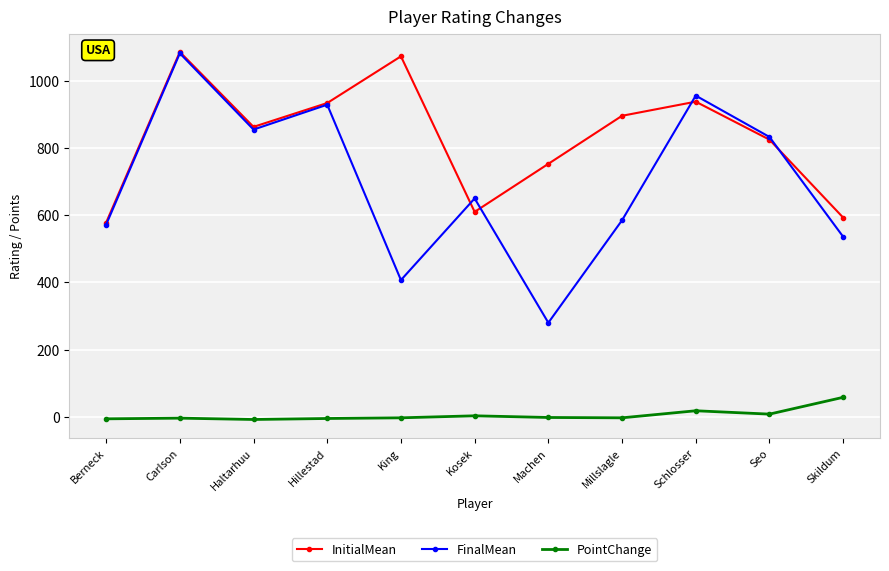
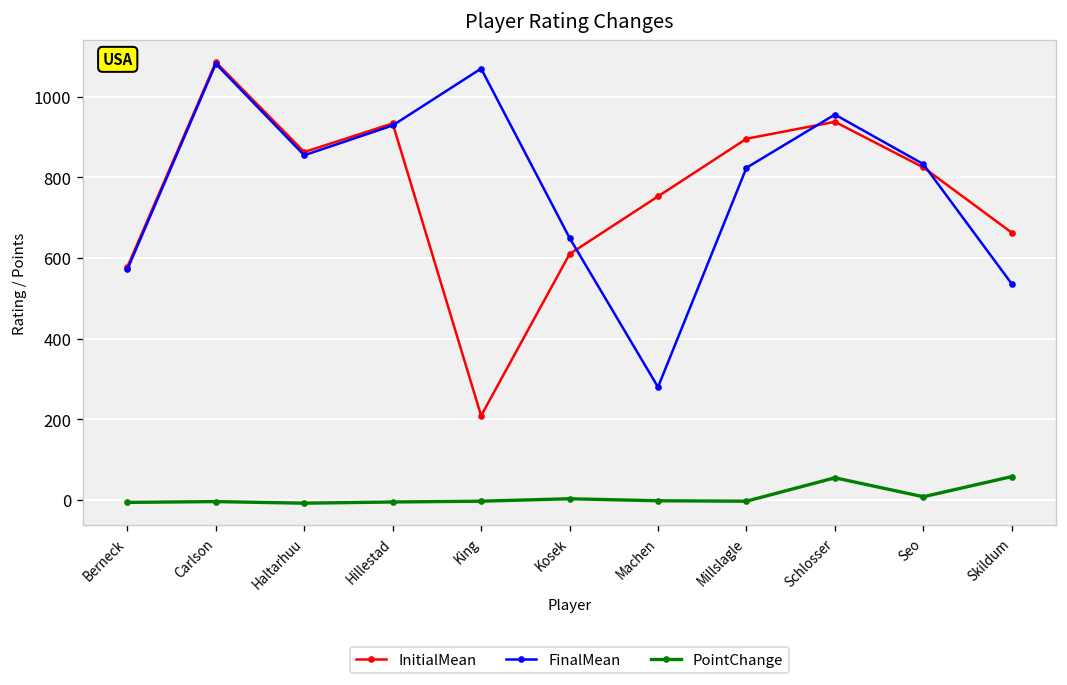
InitialMean, King: 1070 -> 210
FinalMean, King: 410 -> 1070
FinalMean, Millslagle: 590 -> 820
PointChange, Schlosser: 20 -> 60
InitialMean, Skildum: 590 -> 660
